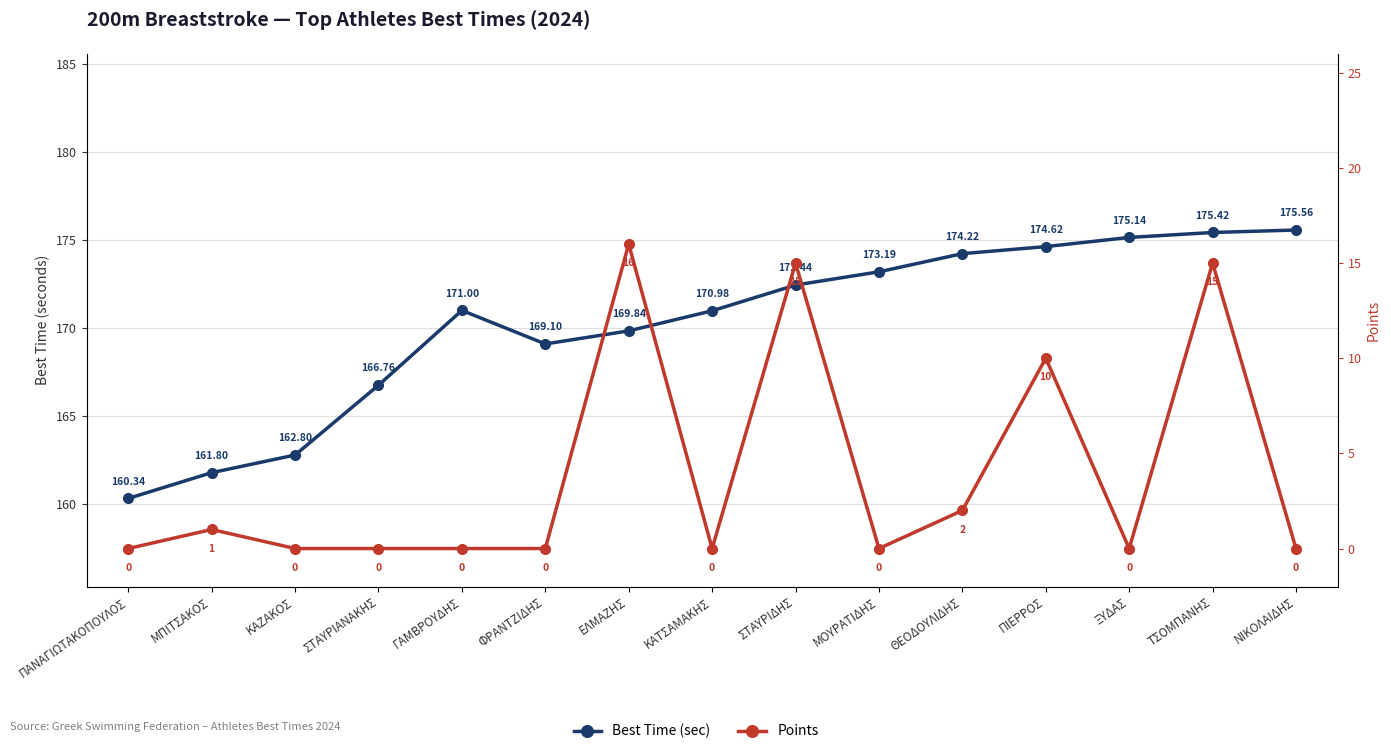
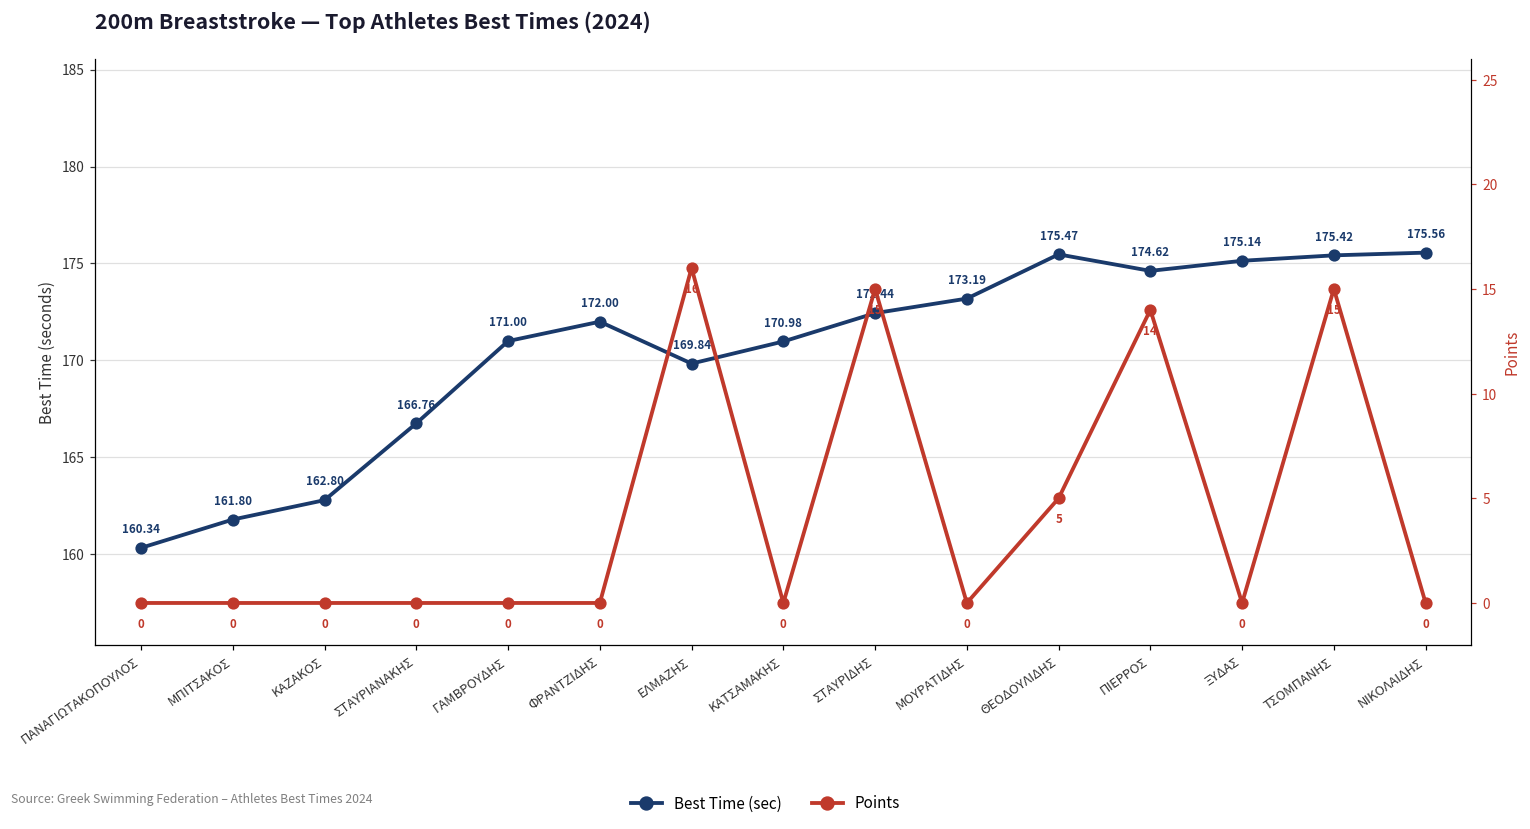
Best Time (sec), ΦΡΑΝΤΖΙΔΗΣ: 169.10 -> 172.00
Best Time (sec), ΘΕΟΔΟΥΛΙΔΗΣ: 174.22 -> 175.47
Points, ΜΠΙΤΣΑΚΟΣ: 1 -> 0
Points, ΘΕΟΔΟΥΛΙΔΗΣ: 2 -> 5
Points, ΠΙΕΡΡΟΣ: 10 -> 14
